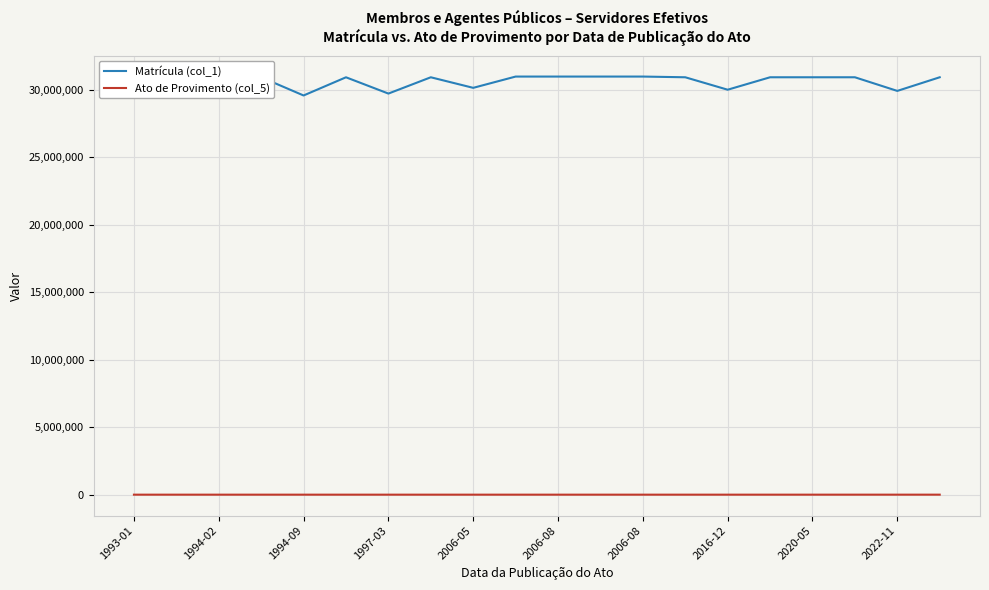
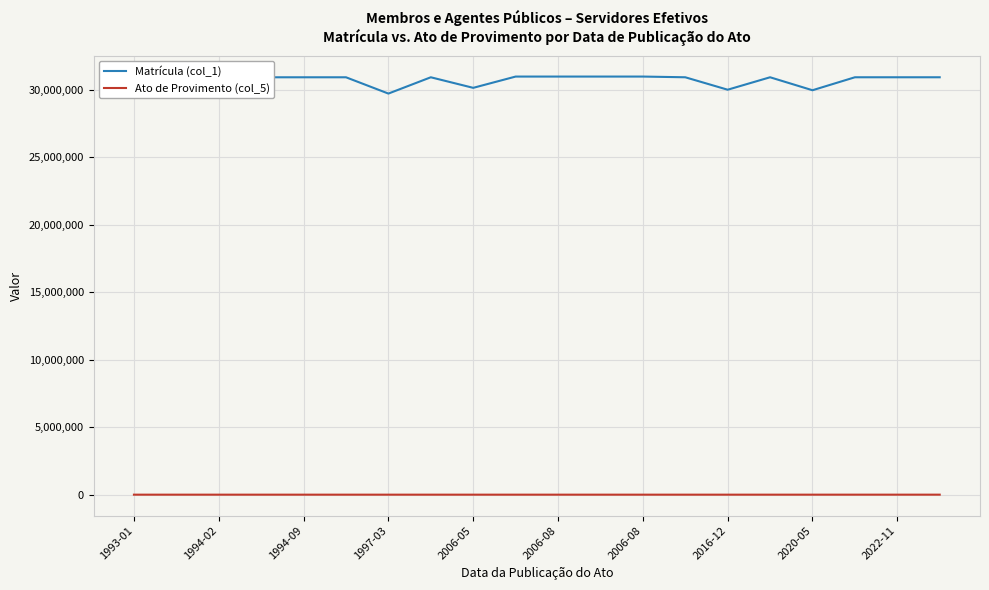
Matrícula (col_1), 1994-09: 29,600,000 -> 30,900,000
Matrícula (col_1), 2020-05: 30,900,000 -> 30,000,000
Matrícula (col_1), 2022-11: 29,900,000 -> 30,900,000
